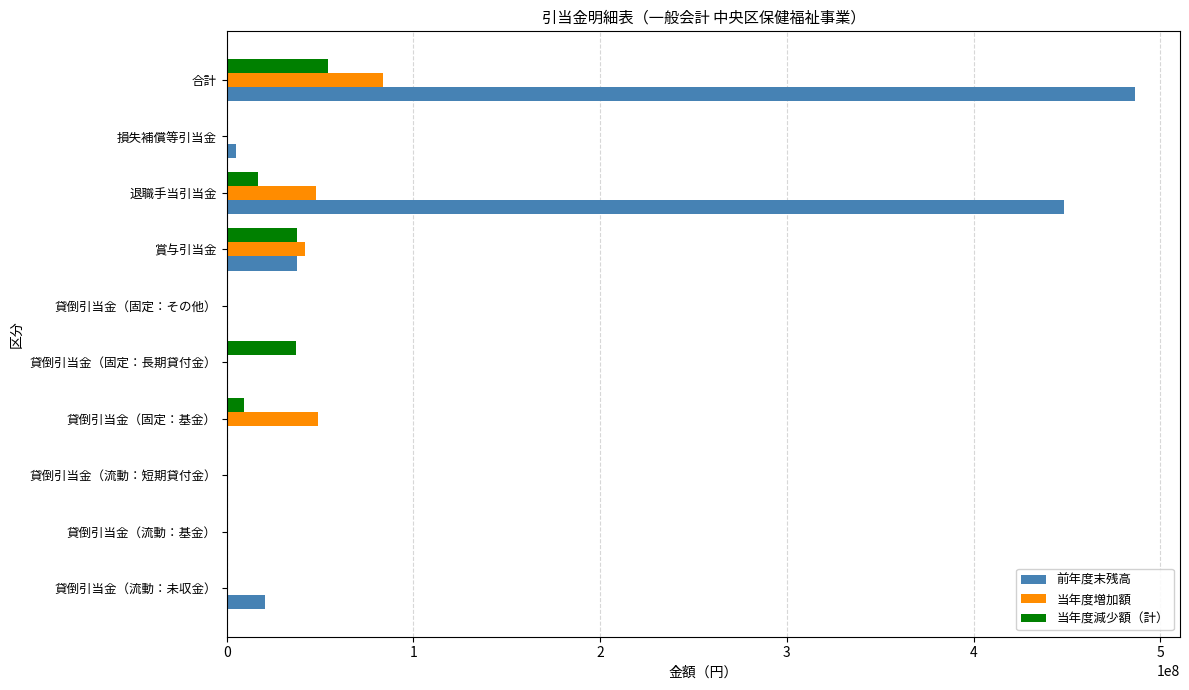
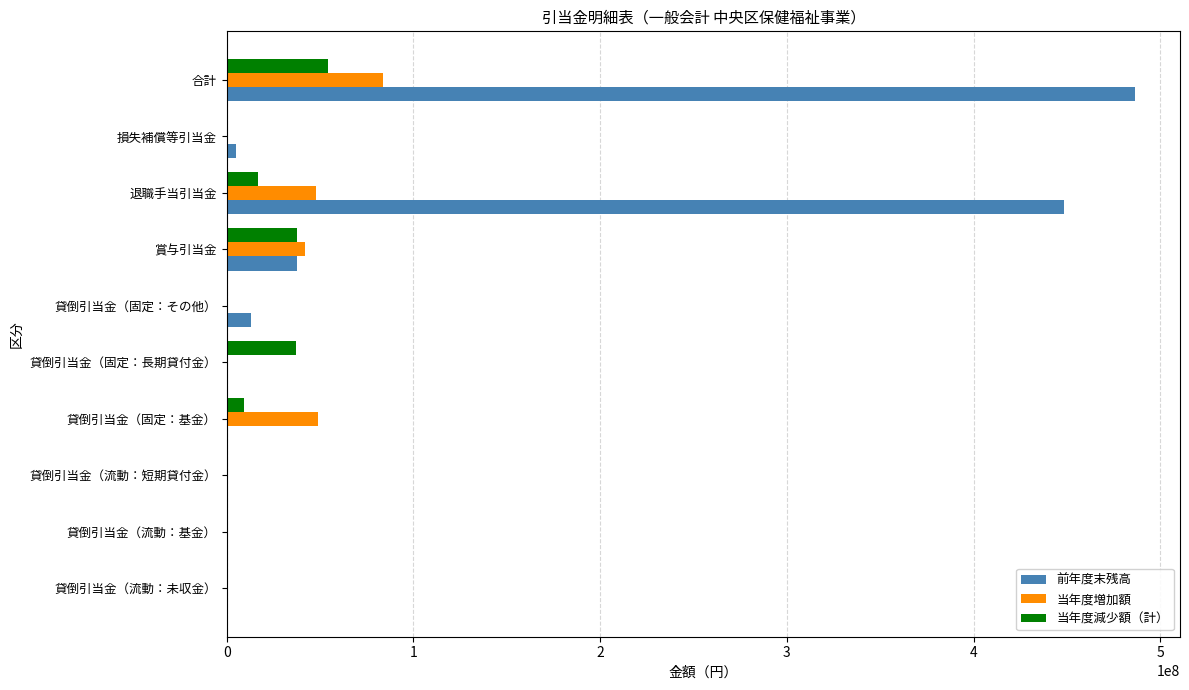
前年度末残高, 貸倒引当金（固定：その他）: 0 -> 13000000
前年度末残高, 貸倒引当金（流動：未収金）: 21000000 -> 0
